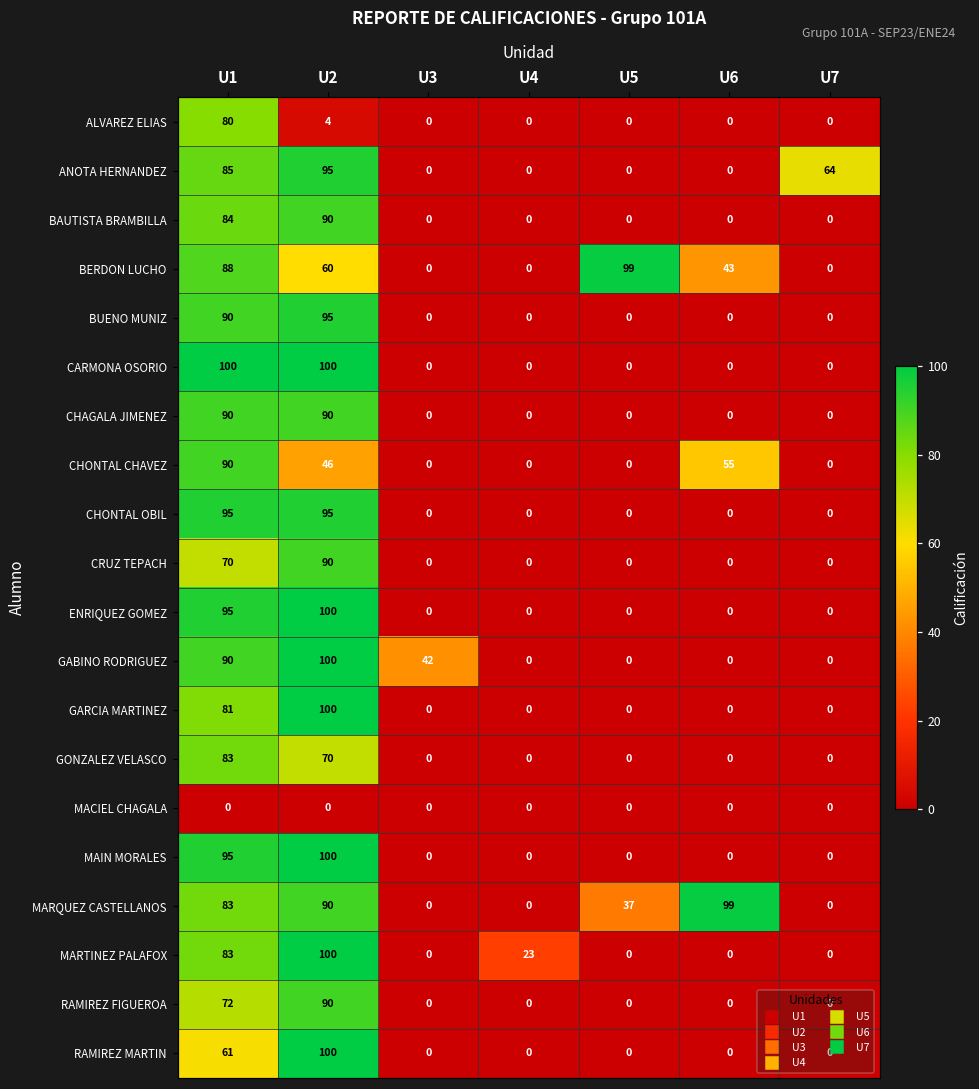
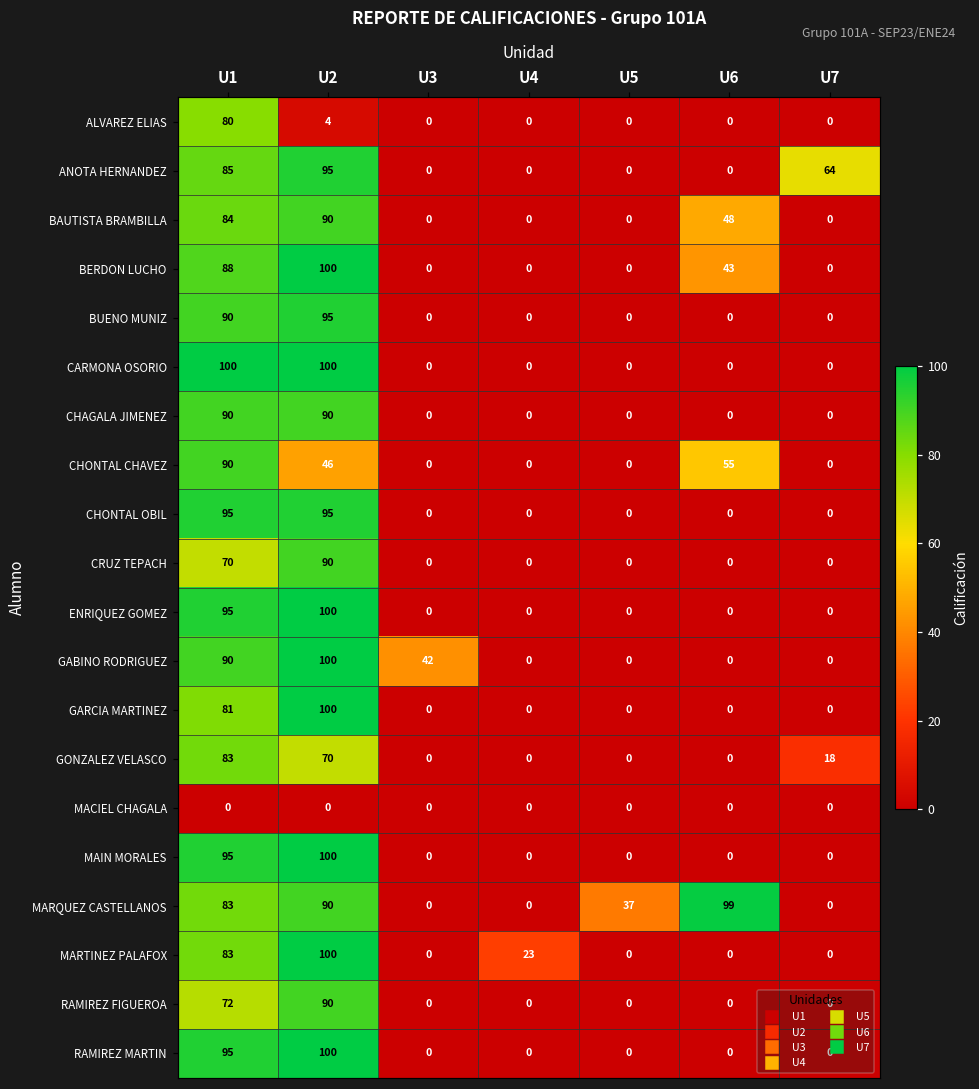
BAUTISTA BRAMBILLA, U6: 0 -> 48
BERDON LUCHO, U2: 60 -> 100
BERDON LUCHO, U5: 99 -> 0
GONZALEZ VELASCO, U7: 0 -> 18
RAMIREZ MARTIN, U1: 61 -> 95
